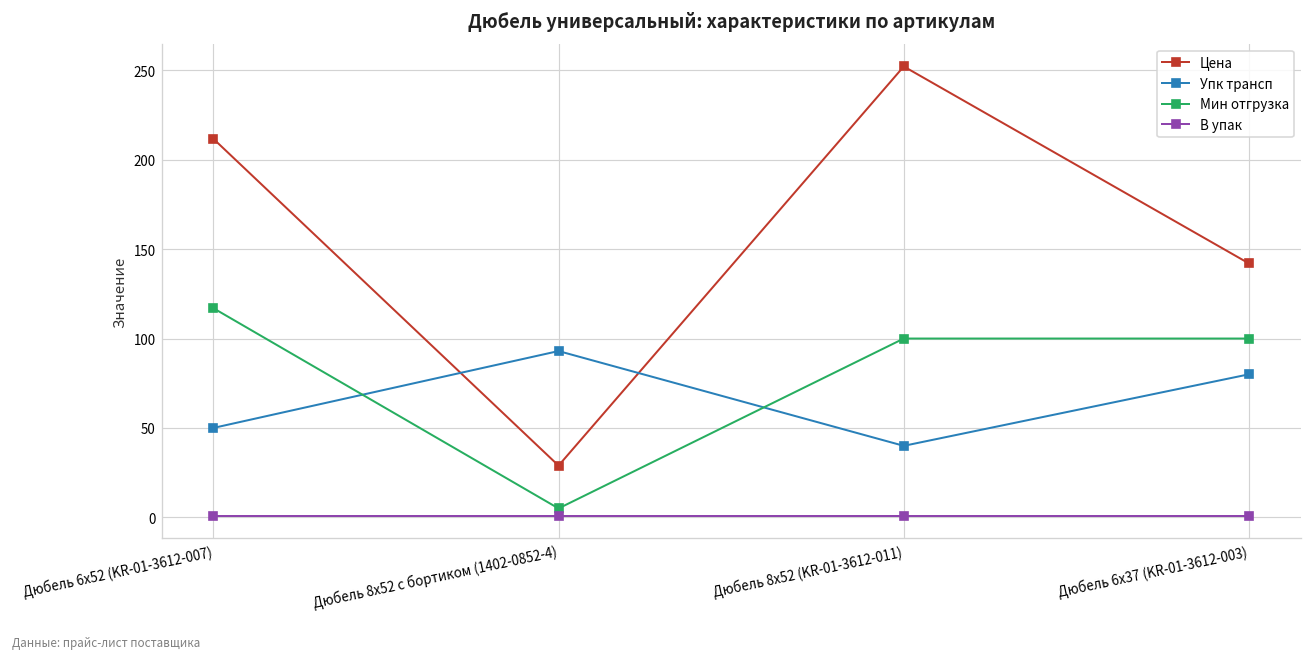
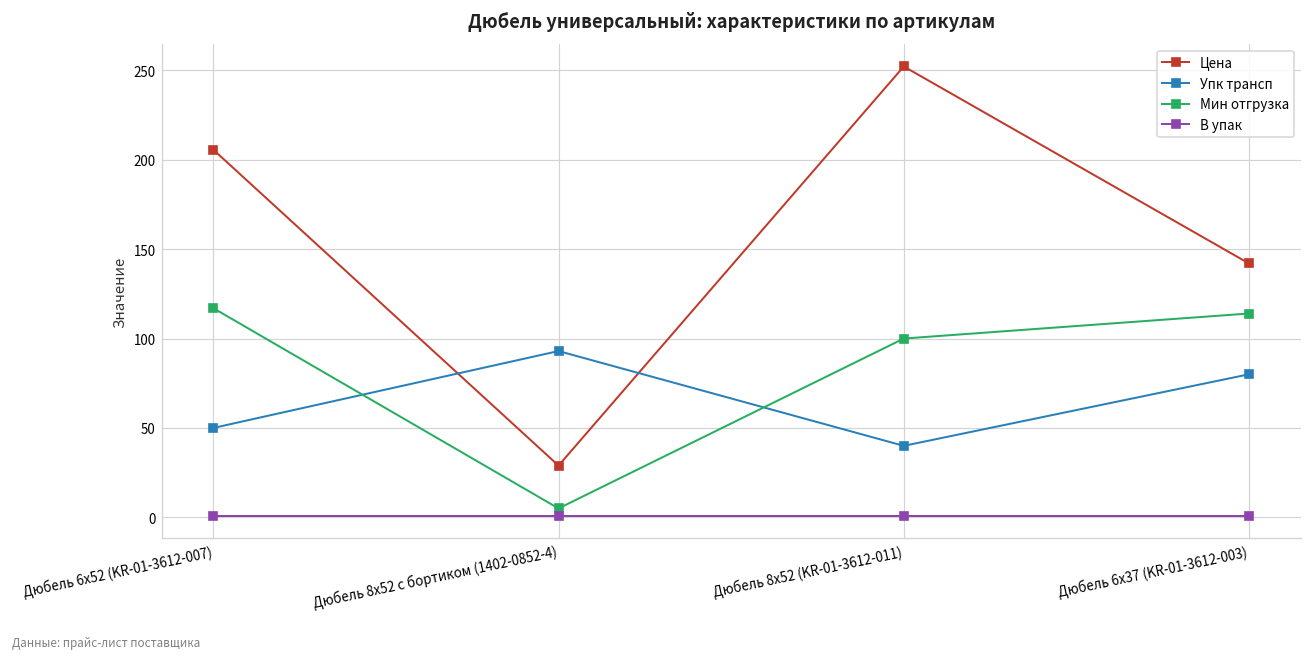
Цена, Дюбель 6х52 (KR-01-3612-007): 212 -> 206
Мин отгрузка, Дюбель 6х37 (KR-01-3612-003): 100 -> 114
